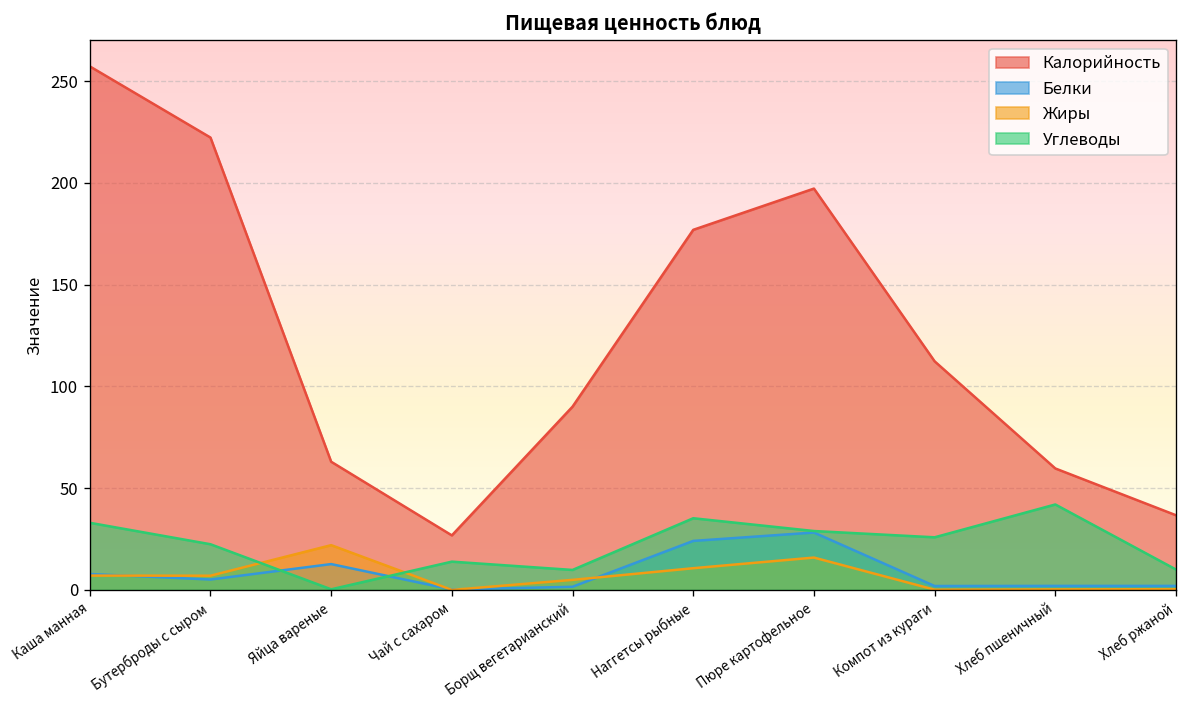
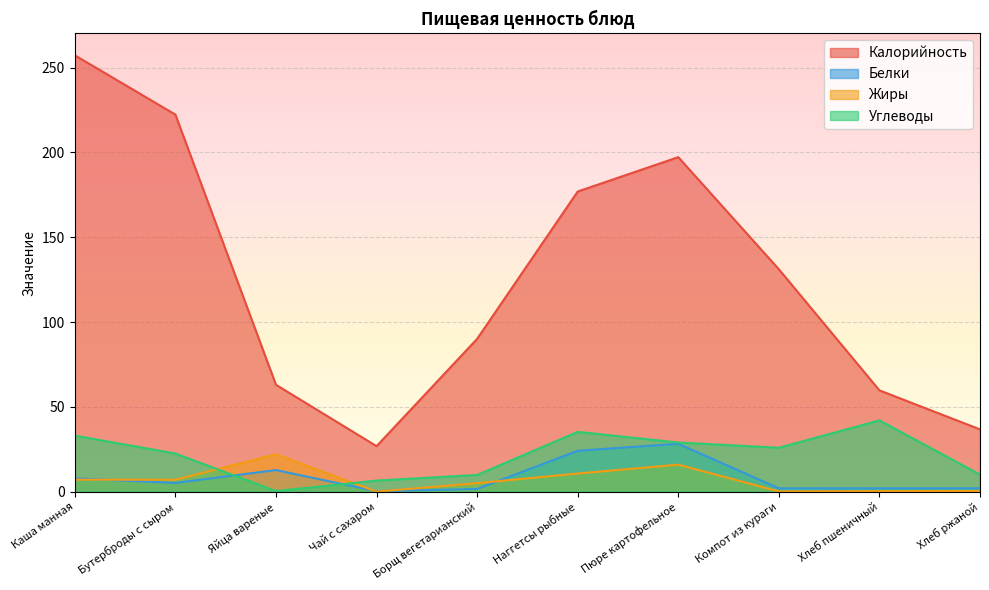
Углеводы, Чай с сахаром: 14 -> 7
Калорийность, Компот из кураги: 112 -> 131
